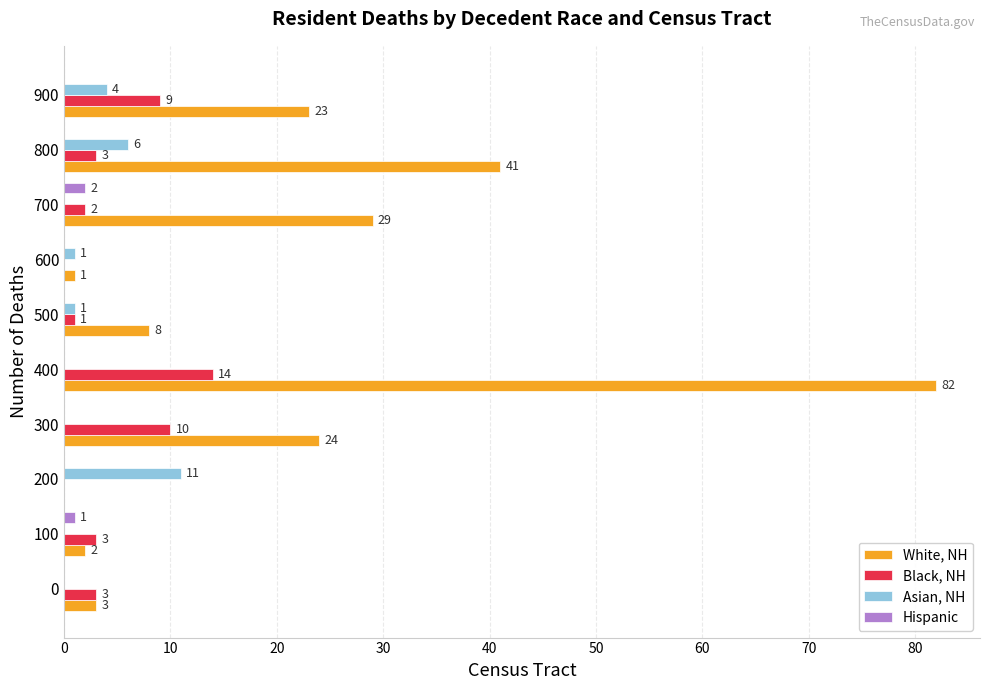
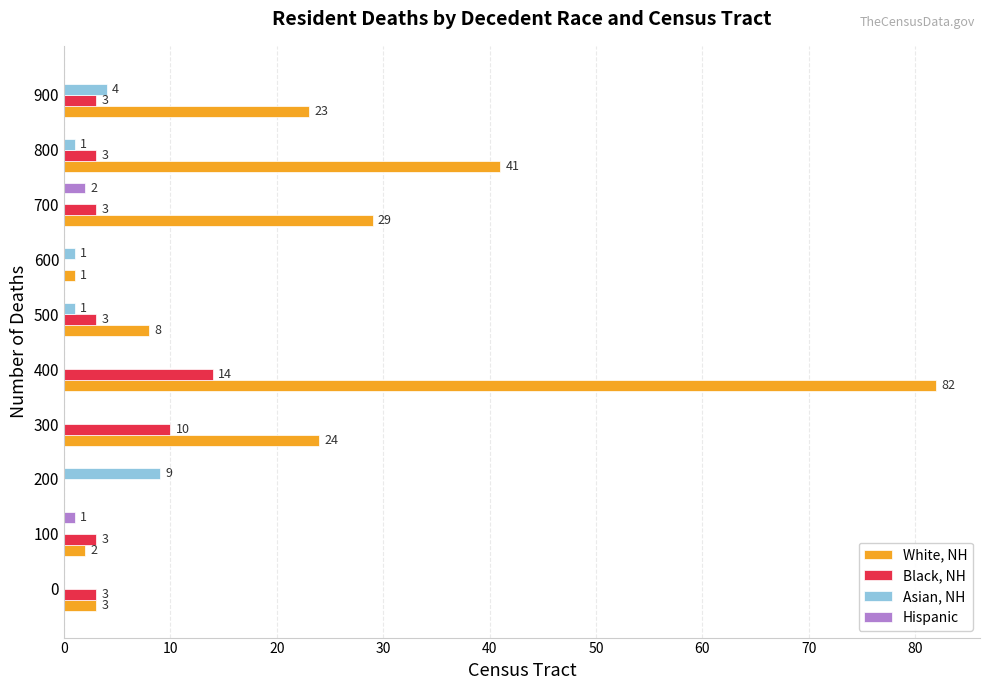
Black, NH, 900: 9 -> 3
Asian, NH, 800: 6 -> 1
Black, NH, 700: 2 -> 3
Black, NH, 500: 1 -> 3
Asian, NH, 200: 11 -> 9
